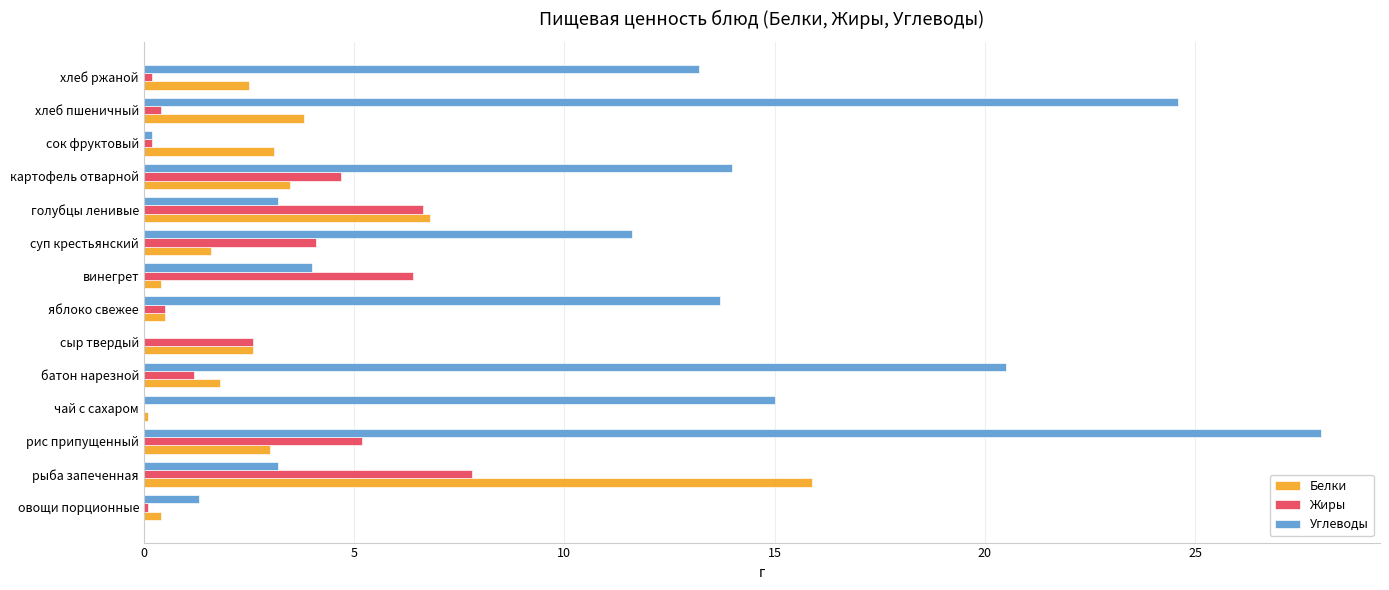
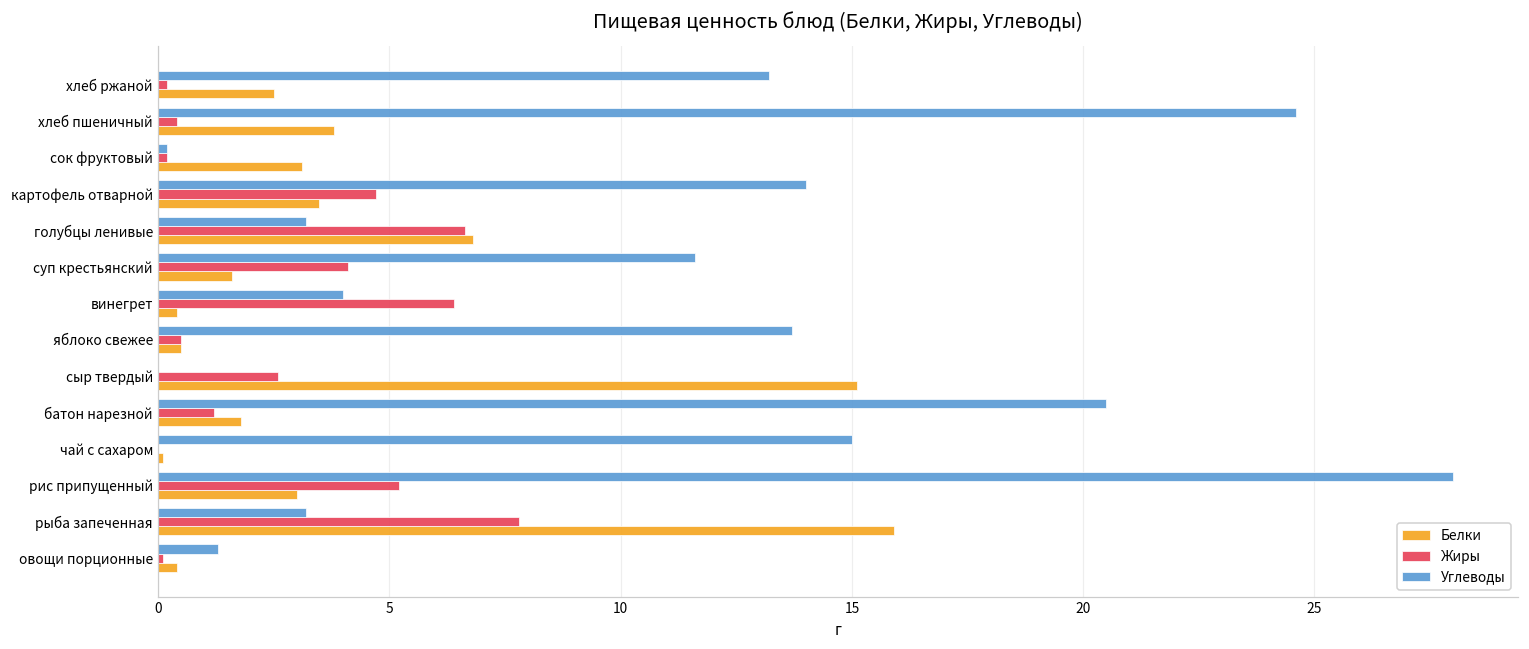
Белки, сыр твердый: 2.6 -> 15.1
